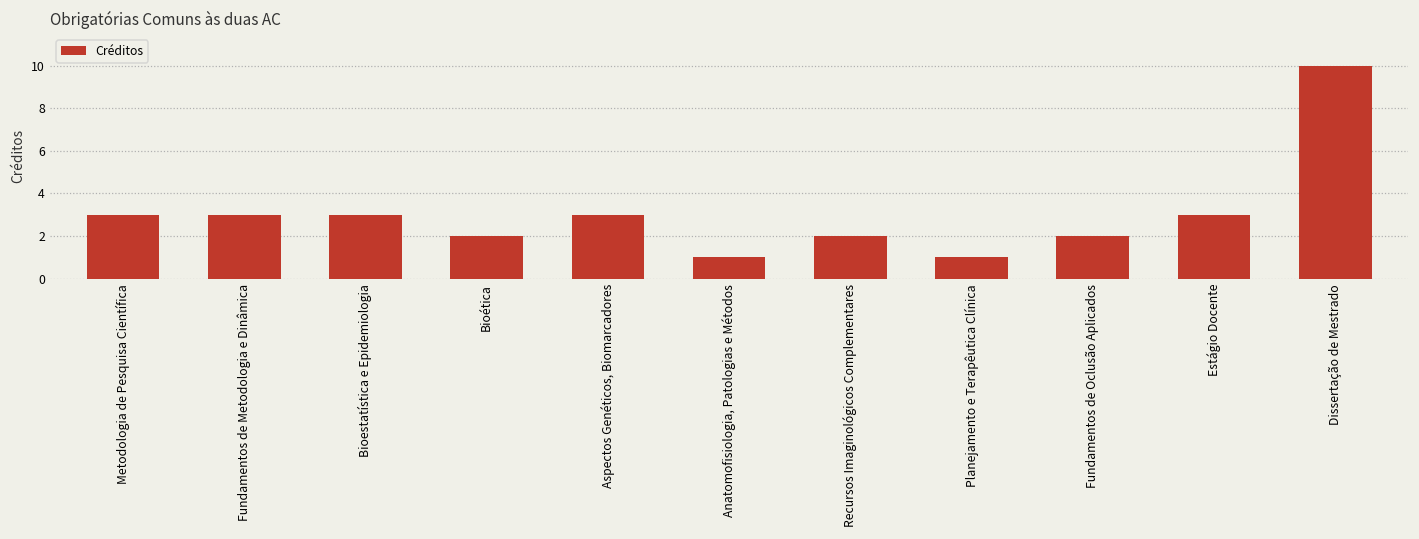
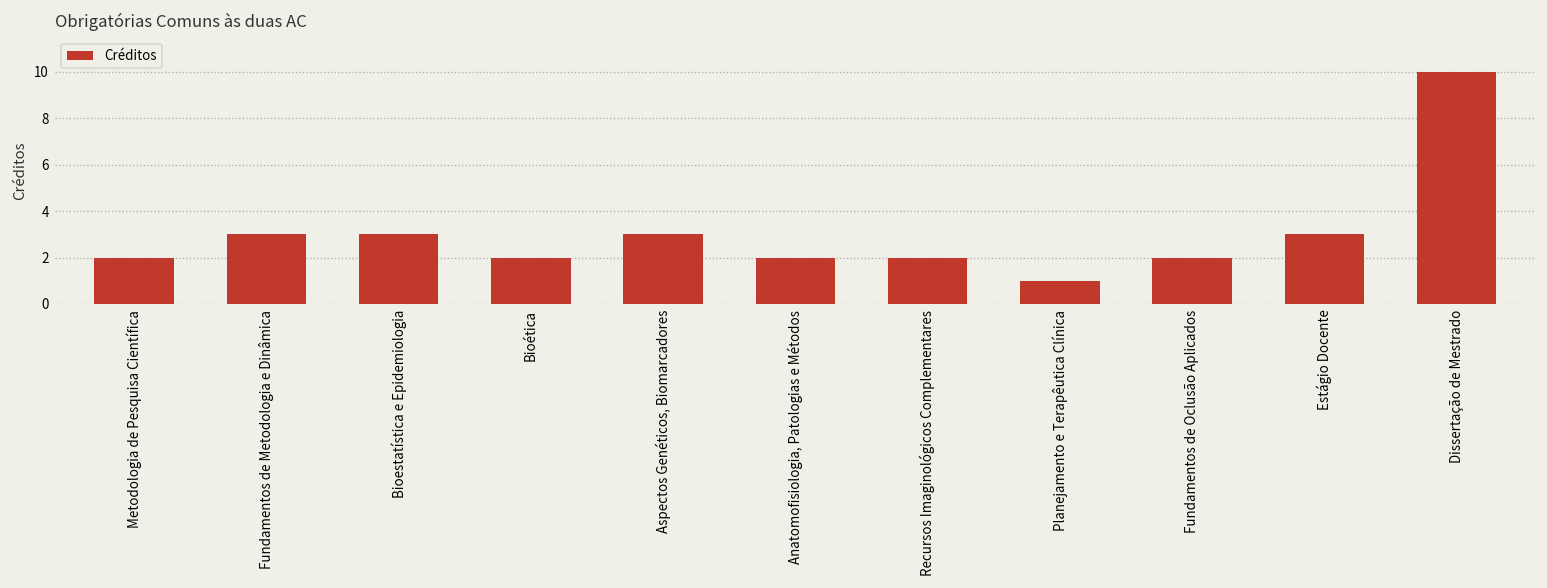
Metodologia de Pesquisa Científica: 3 -> 2
Anatomofisiologia, Patologias e Métodos: 1 -> 2
